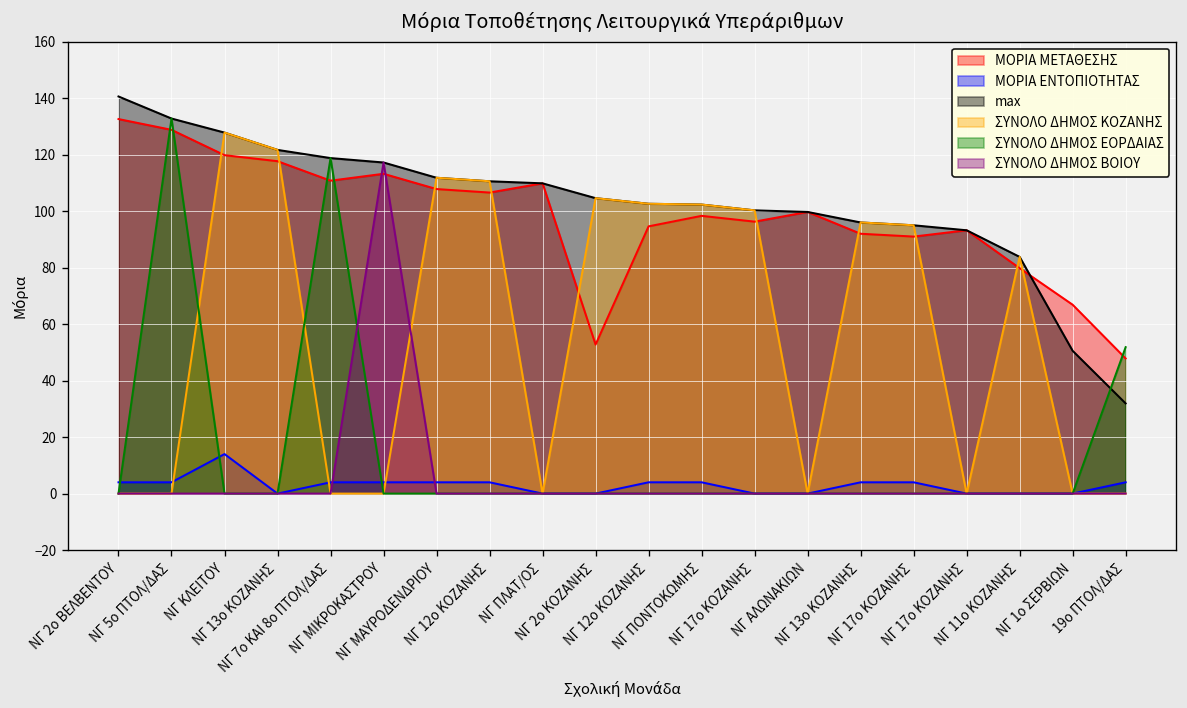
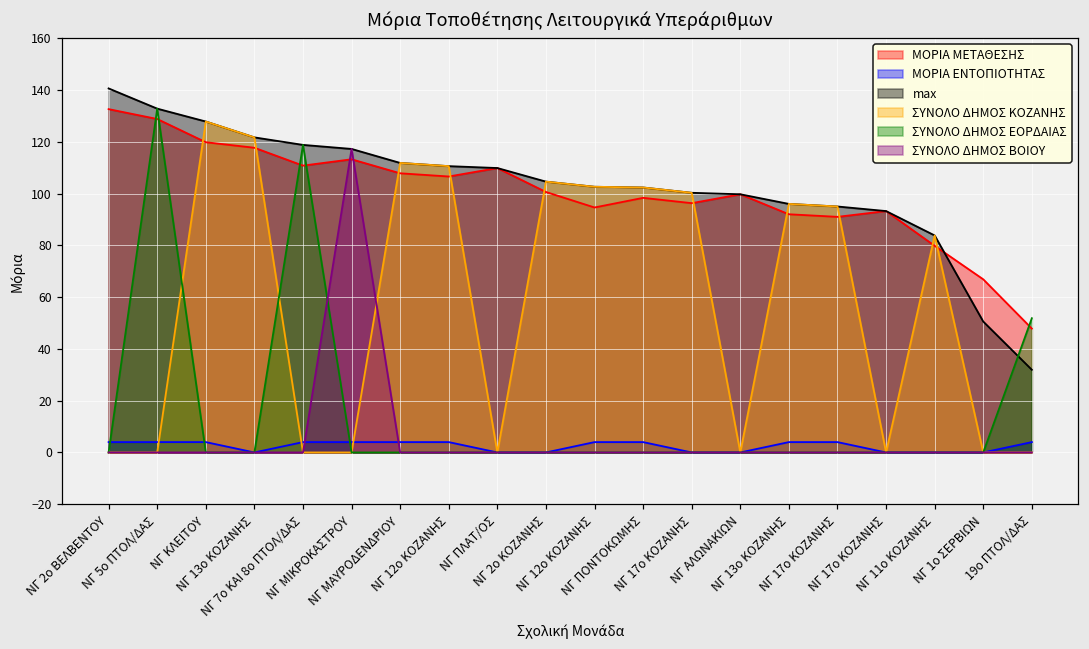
ΜΟΡΙΑ ΕΝΤΟΠΙΟΤΗΤΑΣ, ΝΓ ΚΛΕΙΤΟΥ: 14 -> 4
ΜΟΡΙΑ ΜΕΤΑΘΕΣΗΣ, ΝΓ 2ο ΚΟΖΑΝΗΣ: 53 -> 101
